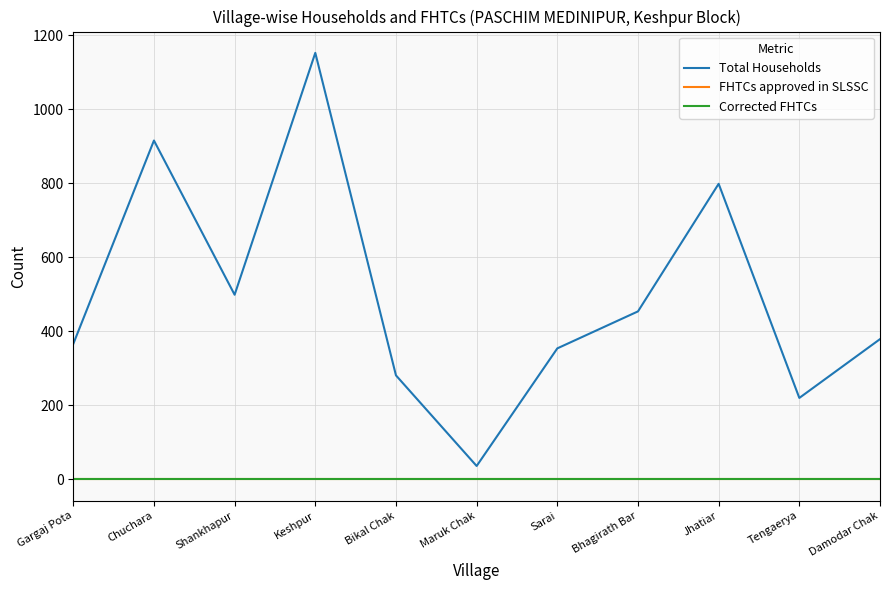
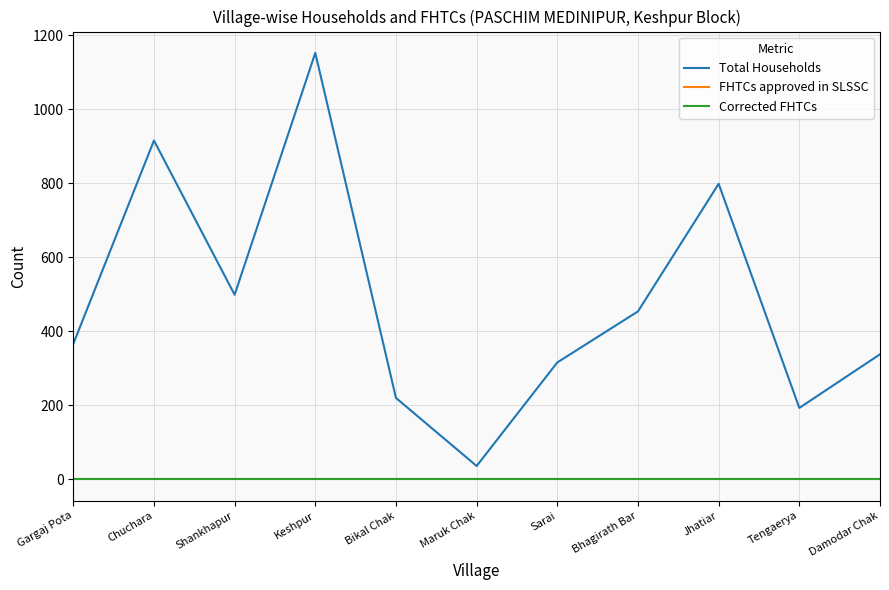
Total Households, Bikal Chak: 280 -> 220
Total Households, Sarai: 350 -> 320
Total Households, Tengaerya: 220 -> 190
Total Households, Damodar Chak: 380 -> 340
